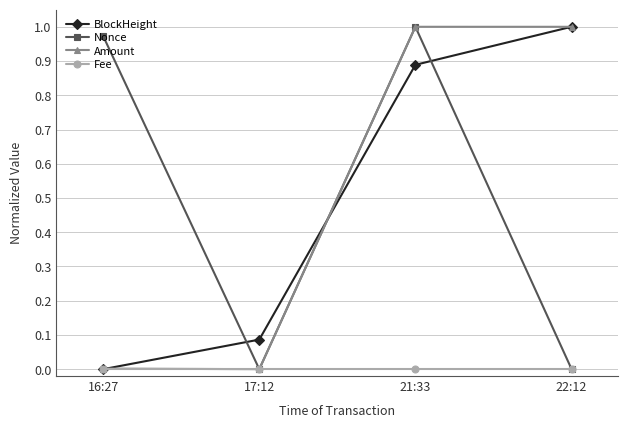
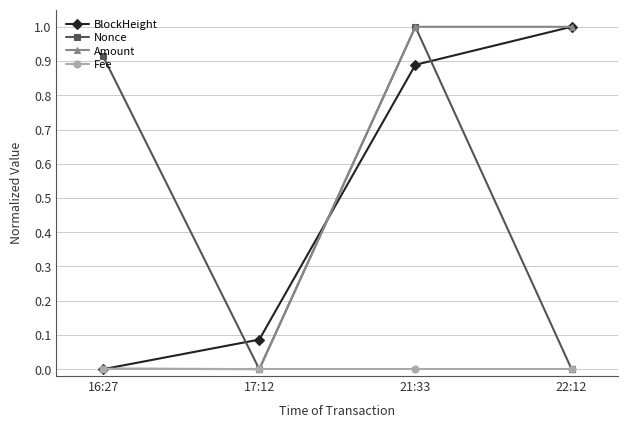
Nonce, 16:27: 0.97 -> 0.91
